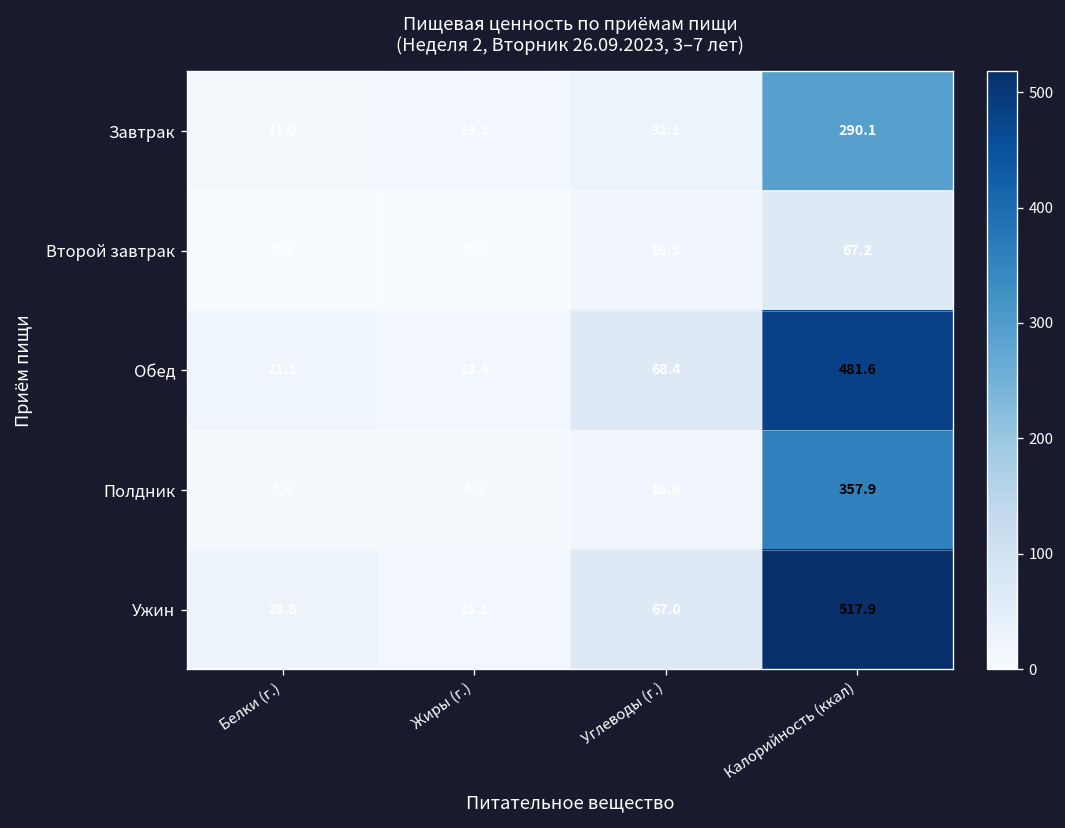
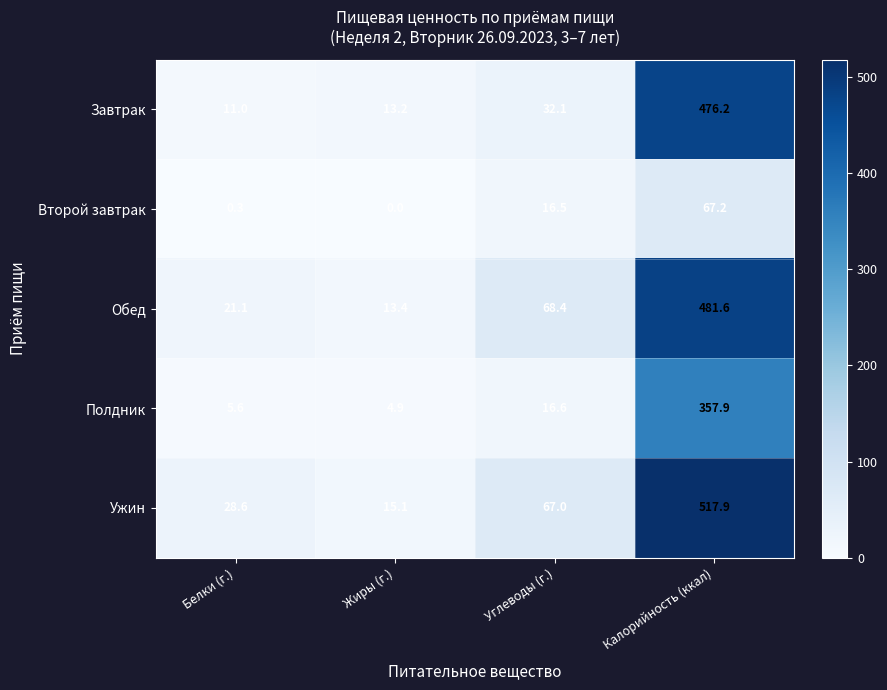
Завтрак, Калорийность (ккал): 290.1 -> 476.2
